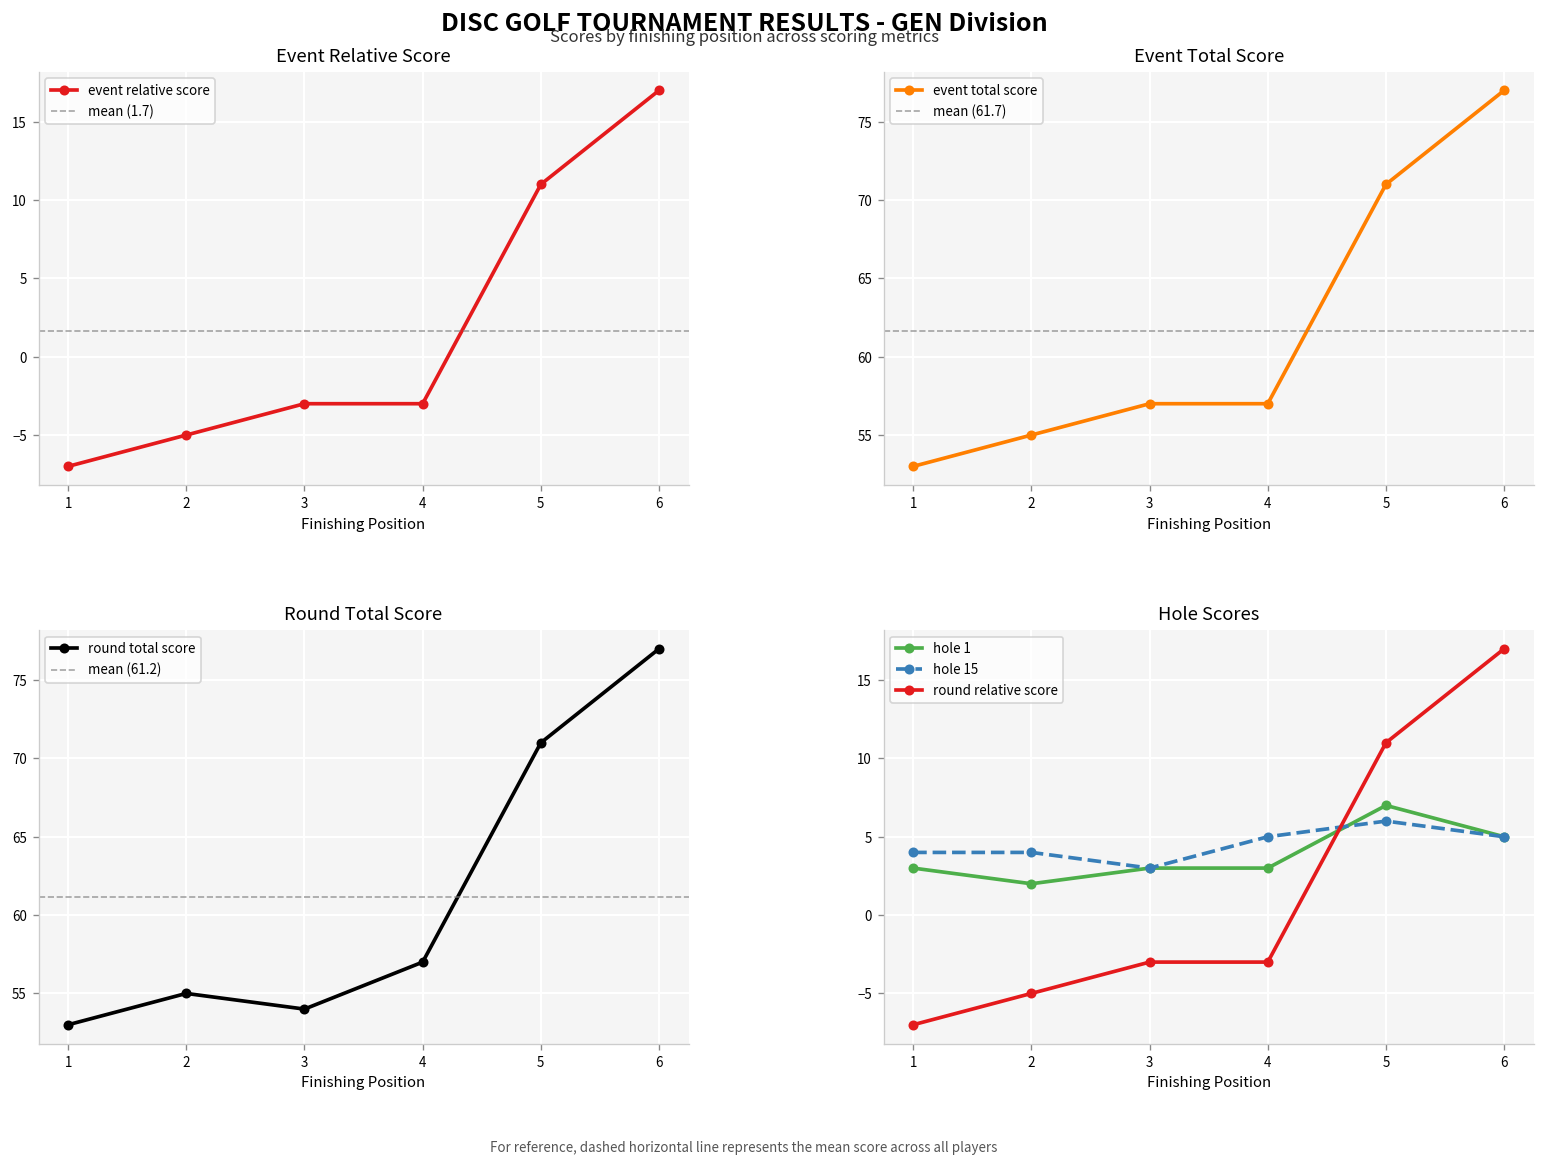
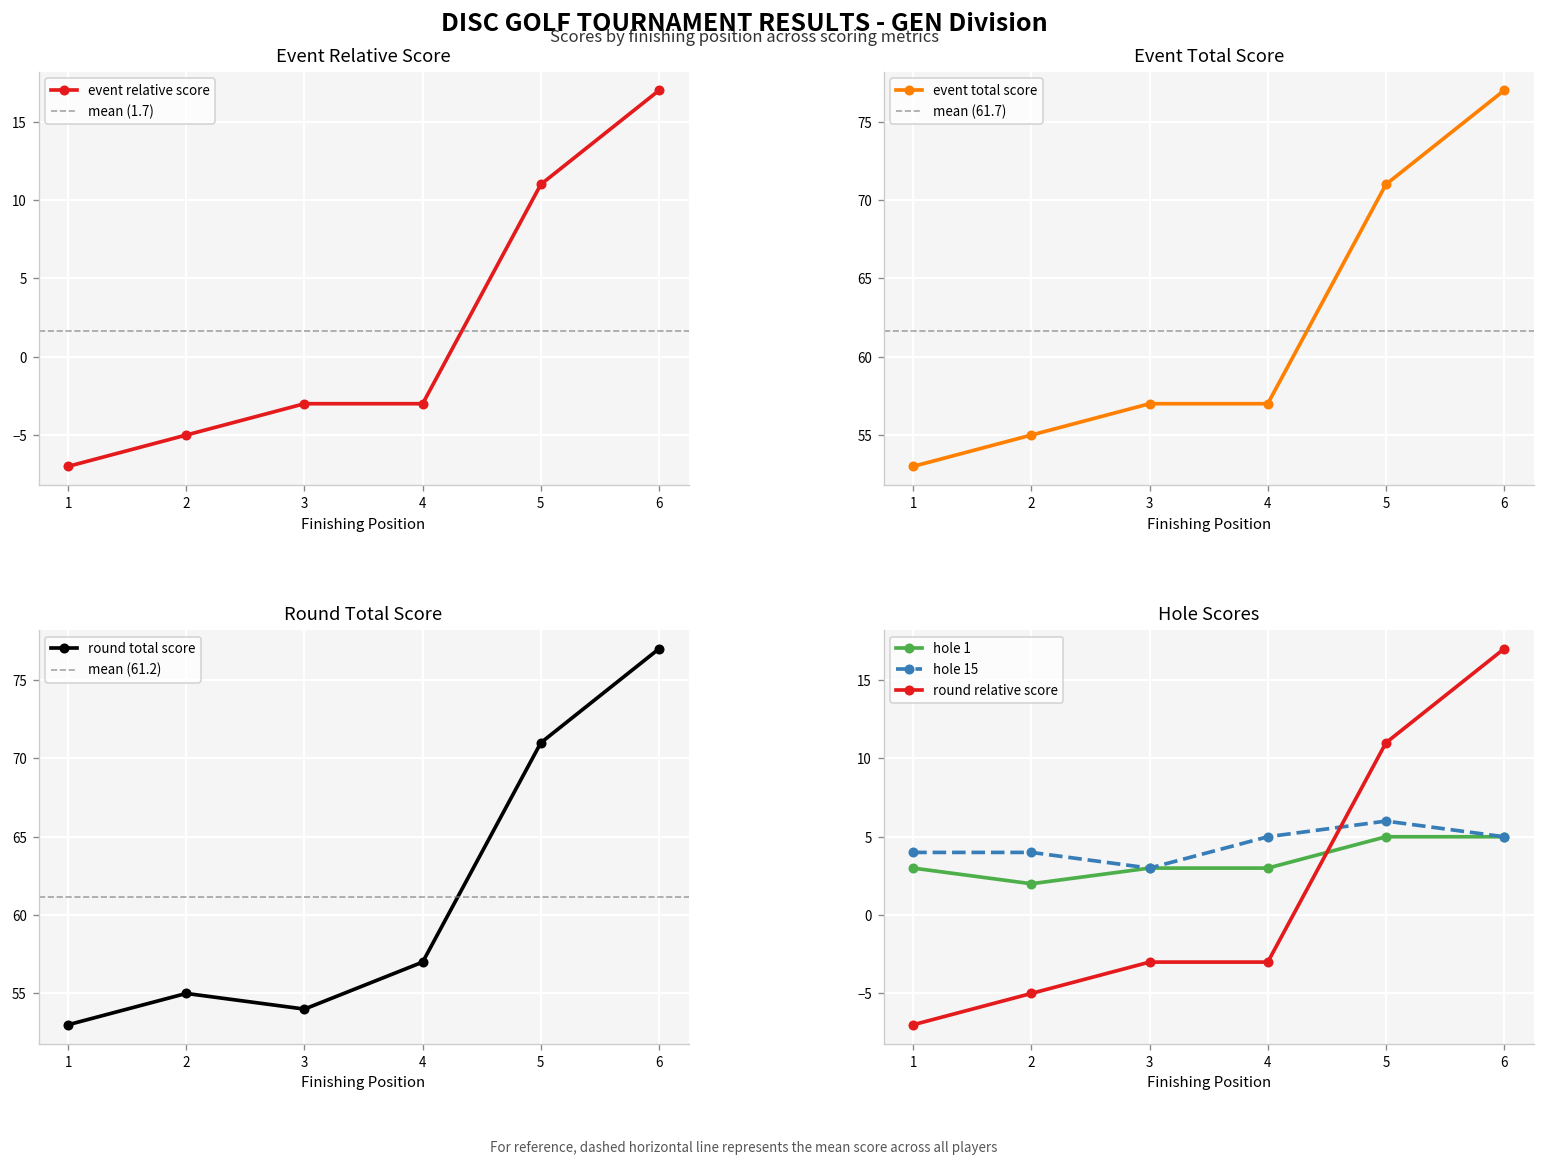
Hole Scores, hole 1, 5: 7 -> 5
